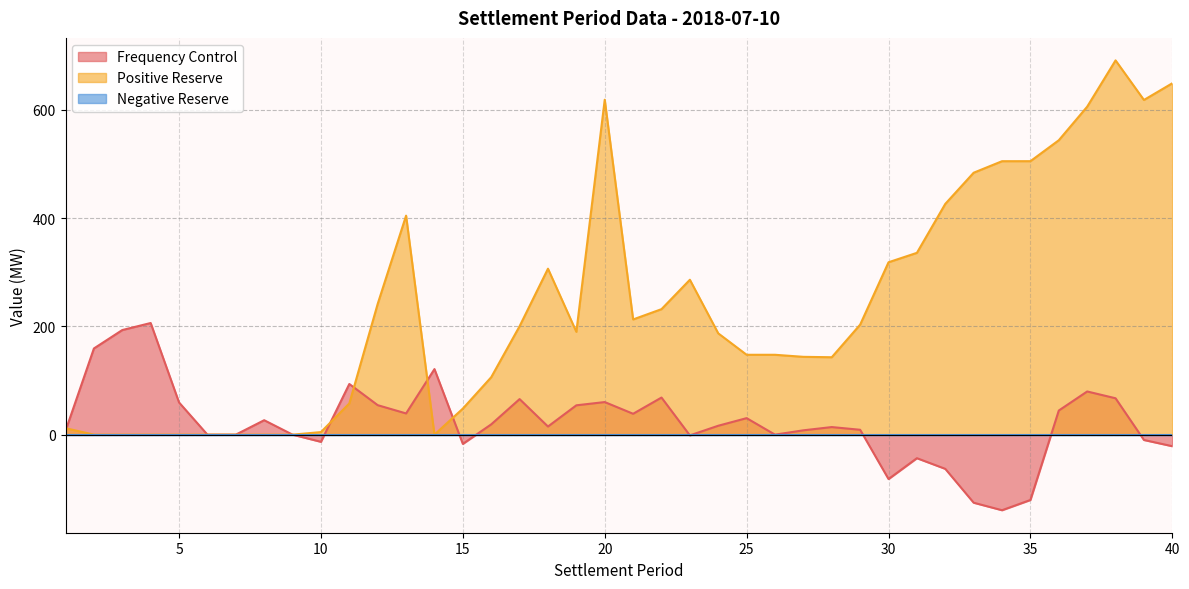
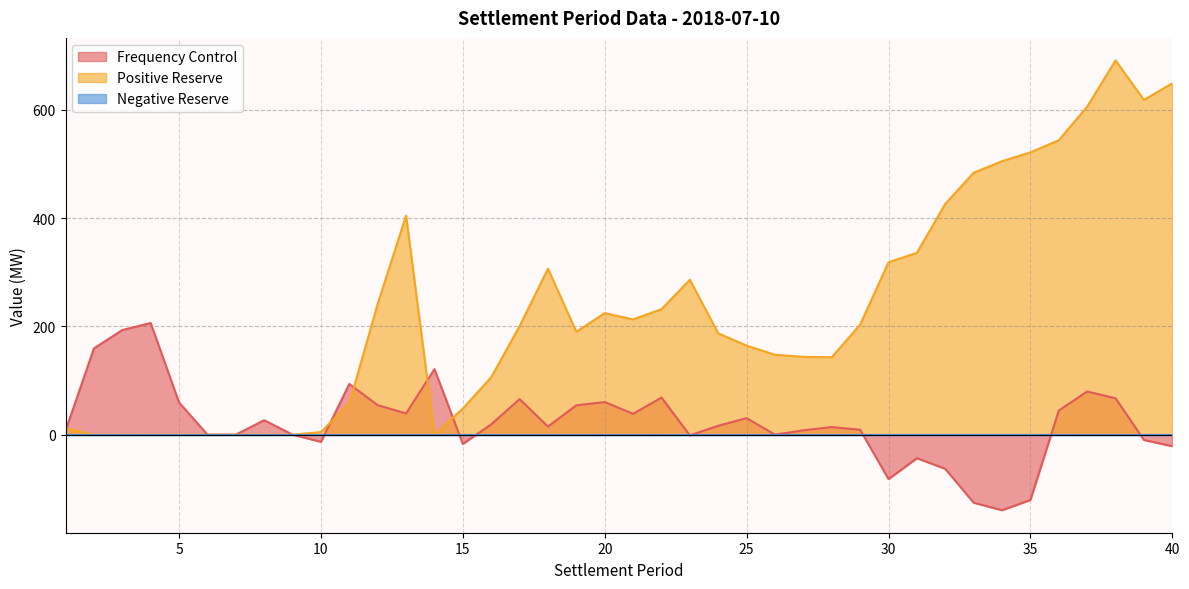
Positive Reserve, 20: 620 -> 220
Positive Reserve, 25: 150 -> 160
Positive Reserve, 35: 510 -> 520
